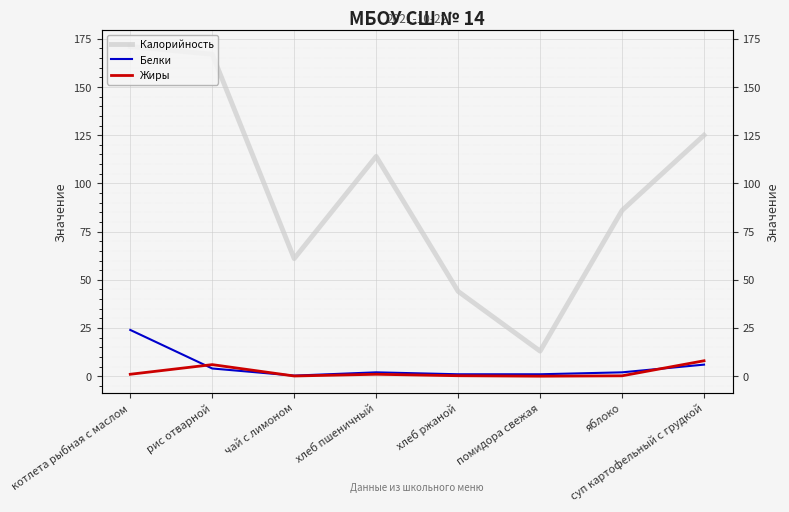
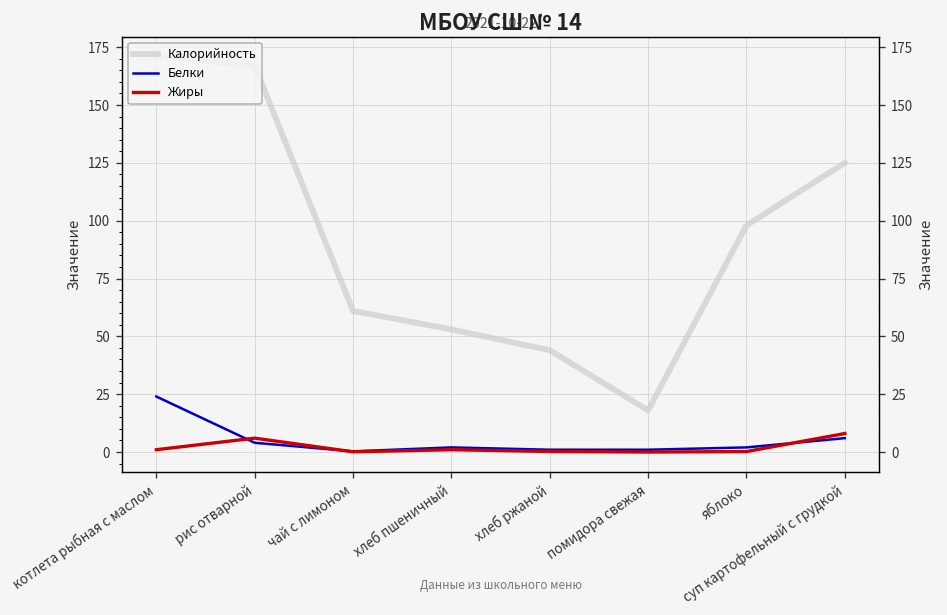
Калорийность, хлеб пшеничный: 114 -> 53
Калорийность, помидора свежая: 13 -> 18
Калорийность, яблоко: 86 -> 98
